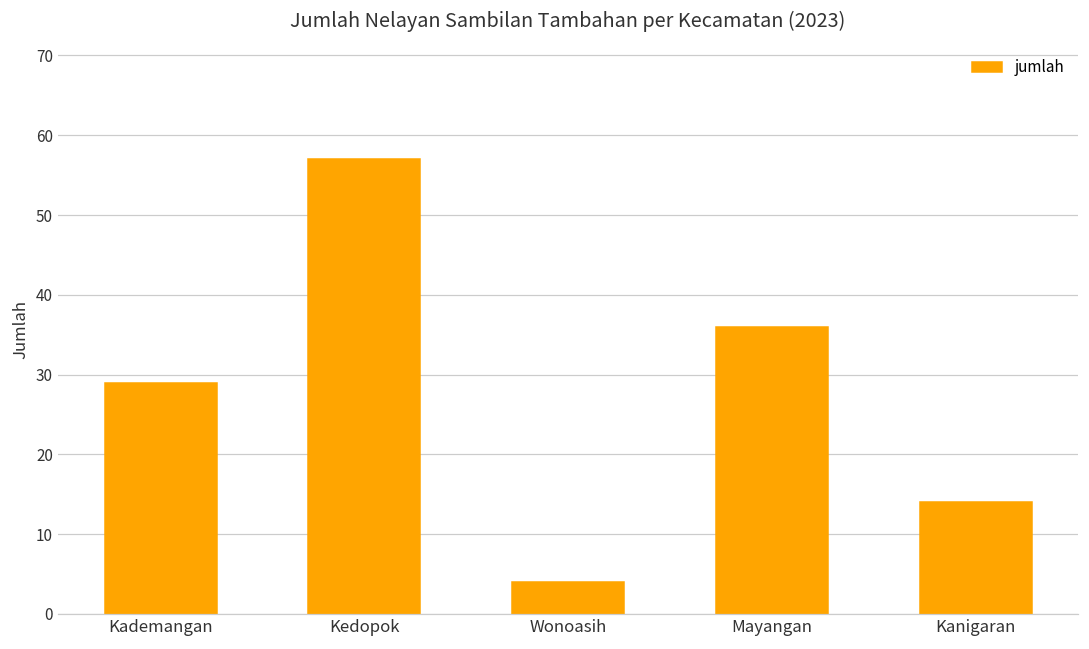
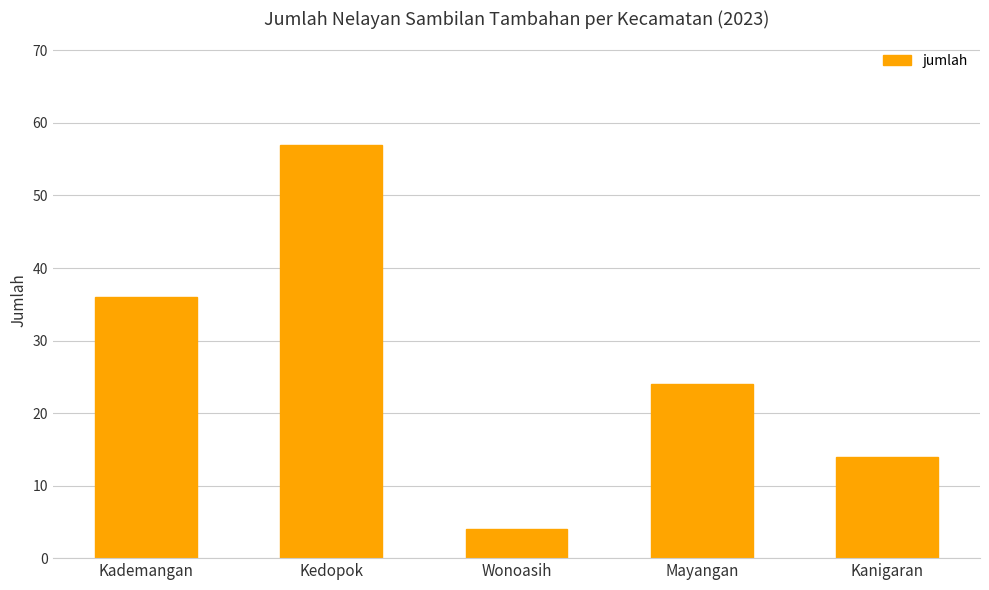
Kademangan: 29 -> 36
Mayangan: 36 -> 24
